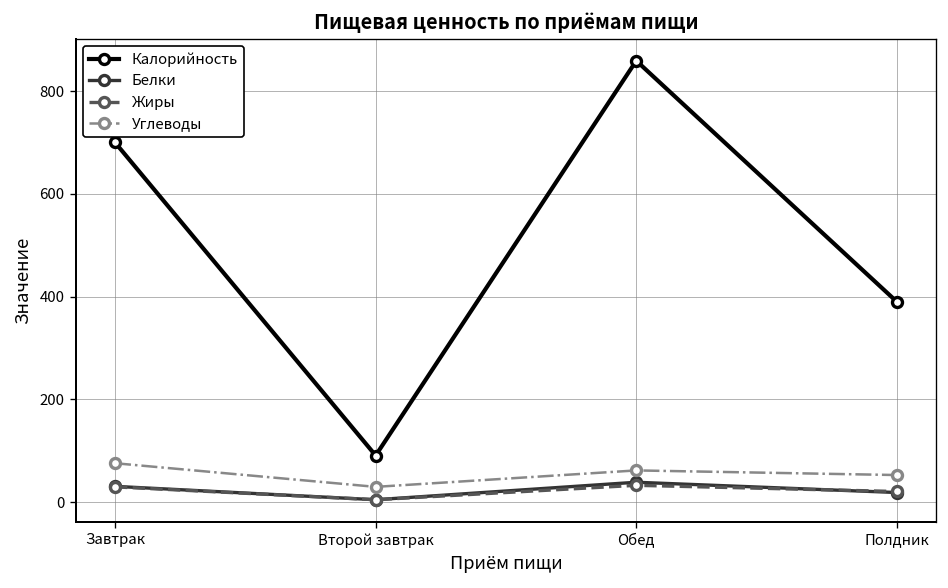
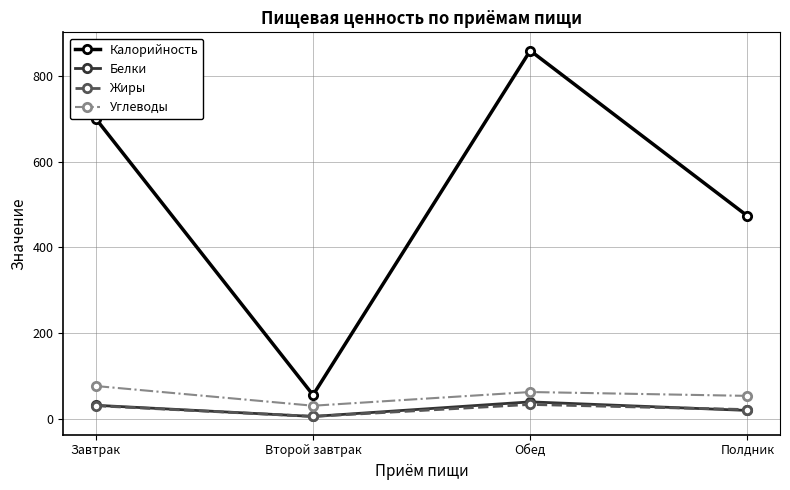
Калорийность, Второй завтрак: 90 -> 60
Калорийность, Полдник: 390 -> 470
